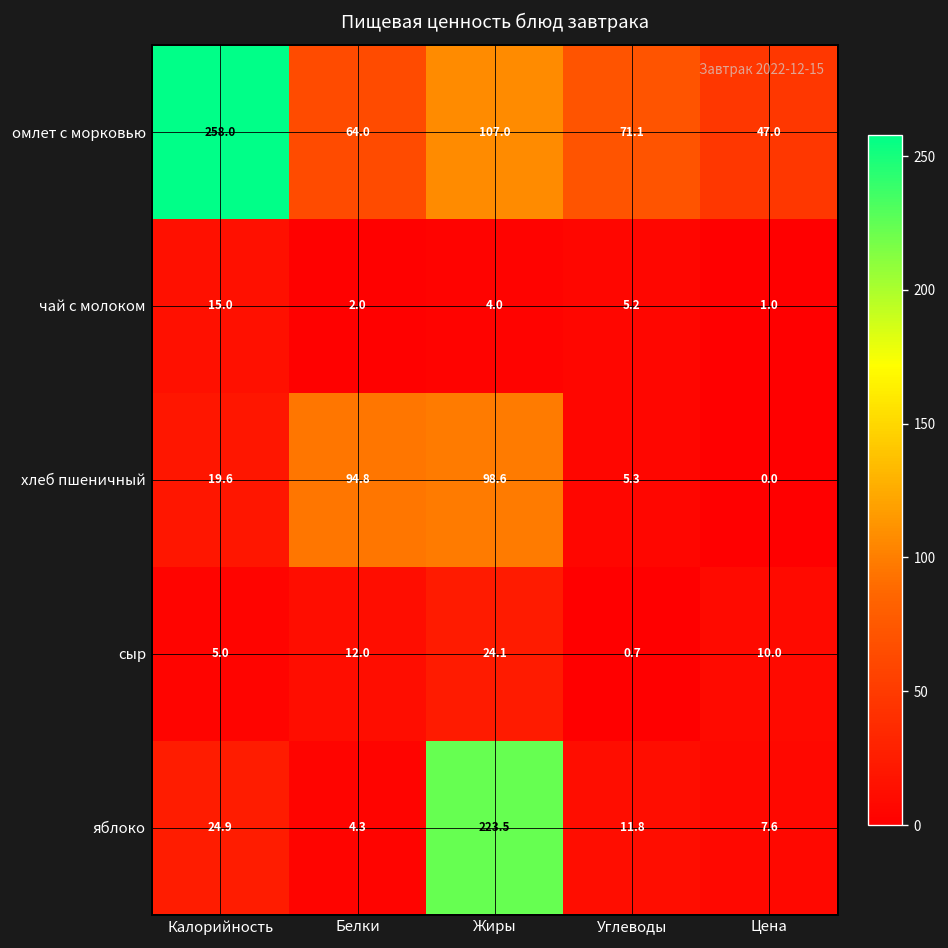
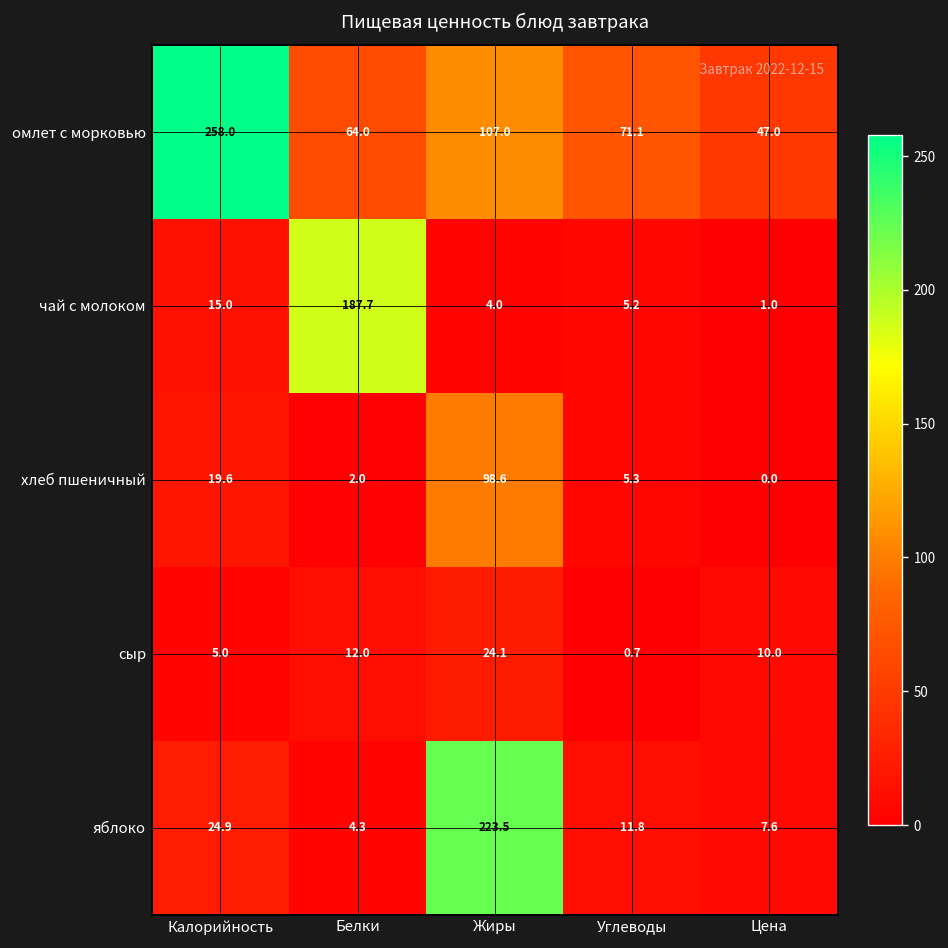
чай с молоком, Белки: 2.0 -> 187.7
хлеб пшеничный, Белки: 94.8 -> 2.0
